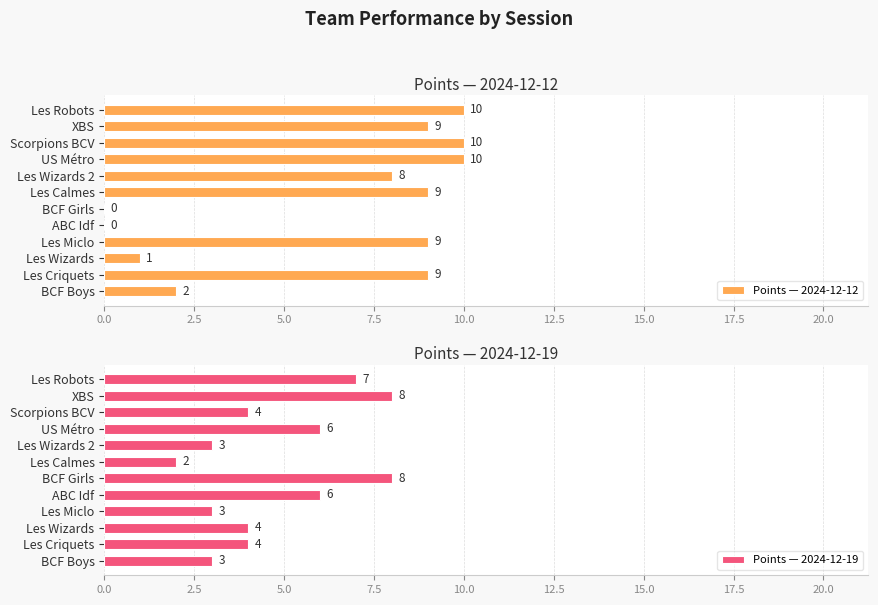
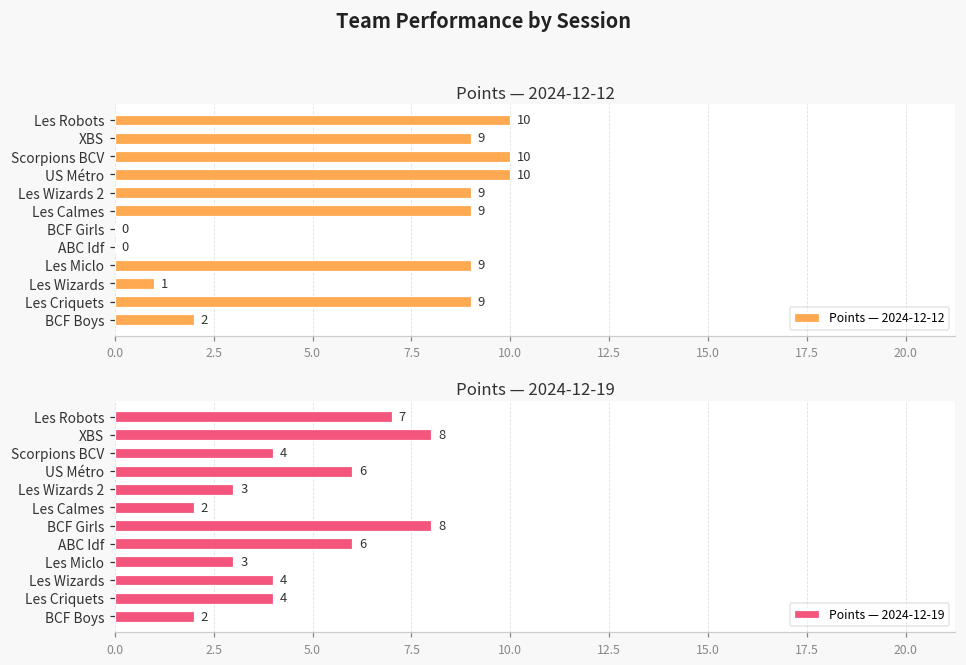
Points — 2024-12-12, Les Wizards 2: 8 -> 9
Points — 2024-12-19, BCF Boys: 3 -> 2
